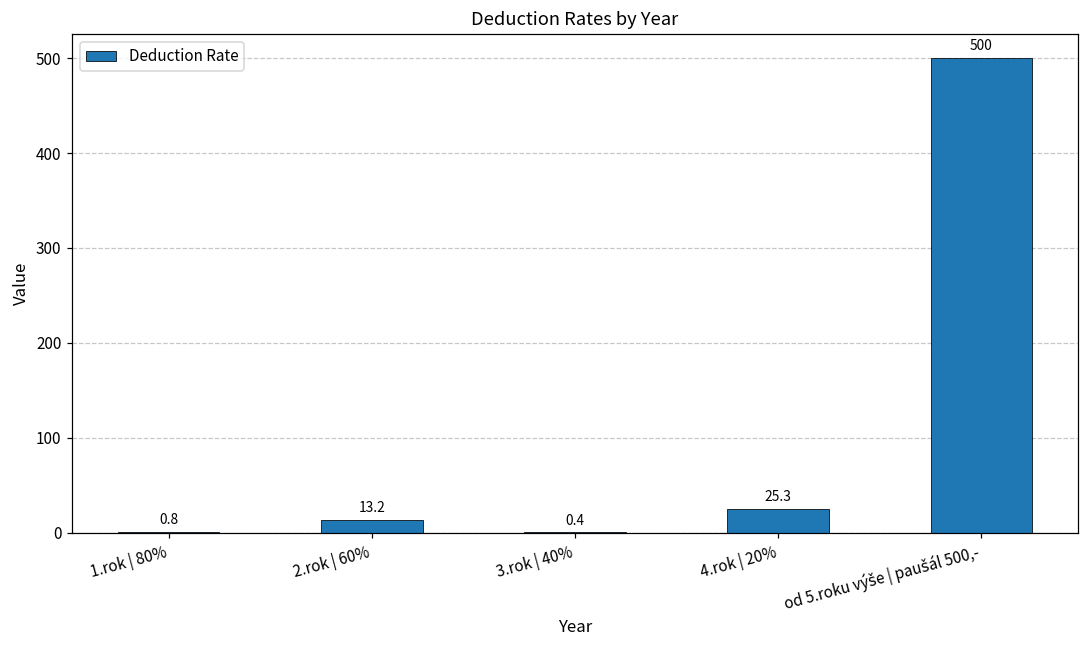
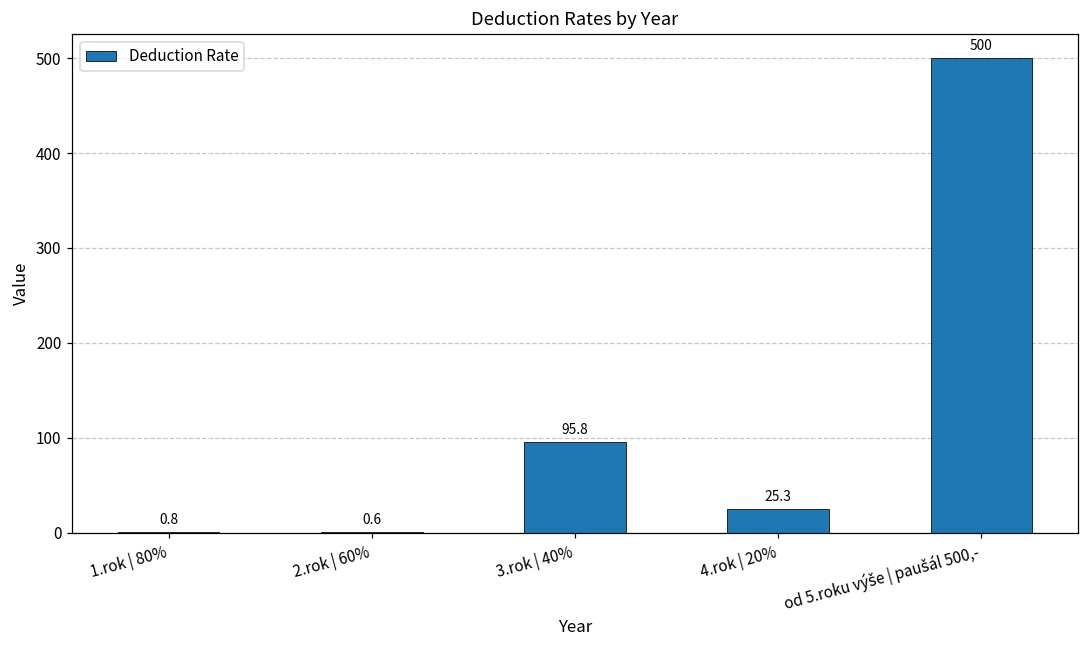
2.rok | 60%: 13.2 -> 0.6
3.rok | 40%: 0.4 -> 95.8
